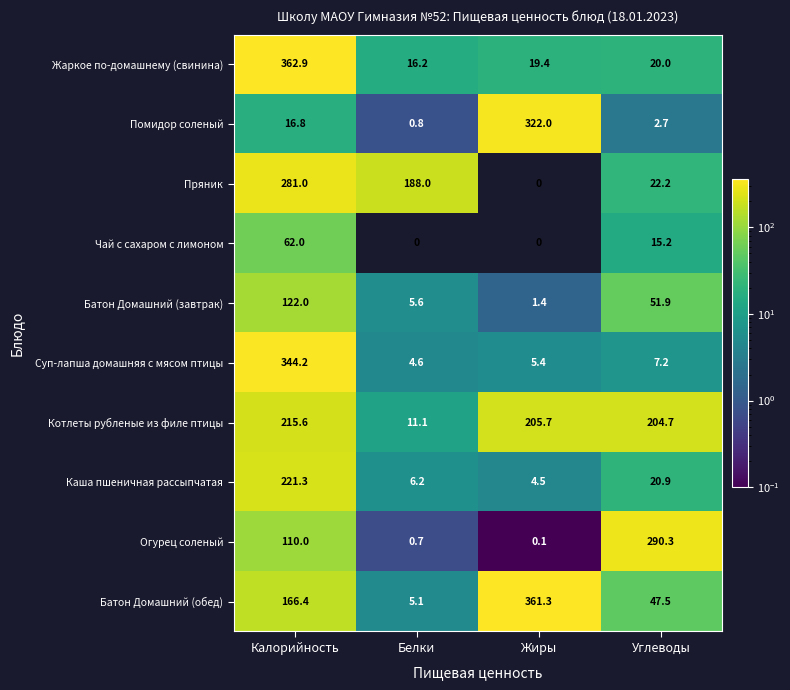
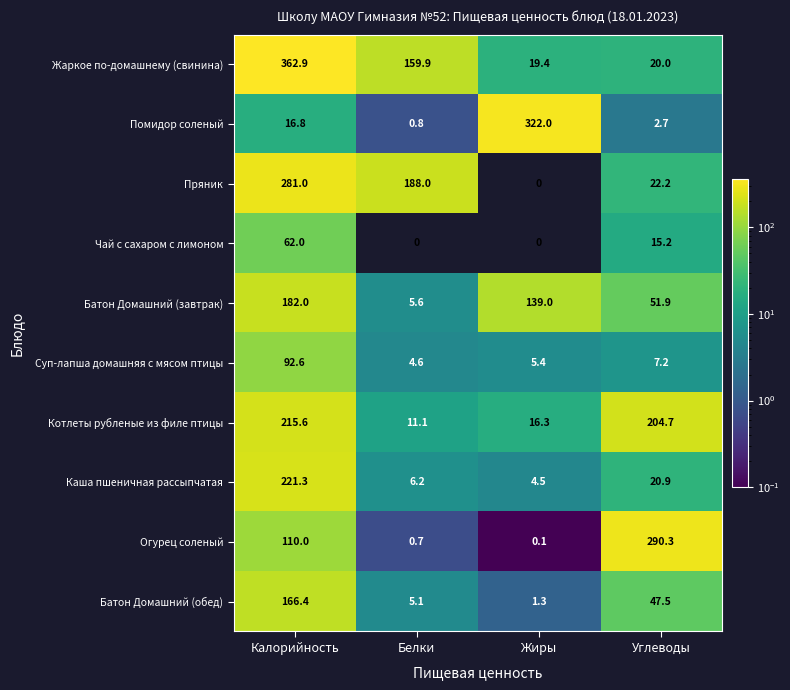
Жаркое по-домашнему (свинина), Белки: 16.2 -> 159.9
Батон Домашний (завтрак), Калорийность: 122.0 -> 182.0
Батон Домашний (завтрак), Жиры: 1.4 -> 139.0
Суп-лапша домашняя с мясом птицы, Калорийность: 344.2 -> 92.6
Котлеты рубленые из филе птицы, Жиры: 205.7 -> 16.3
Батон Домашний (обед), Жиры: 361.3 -> 1.3
